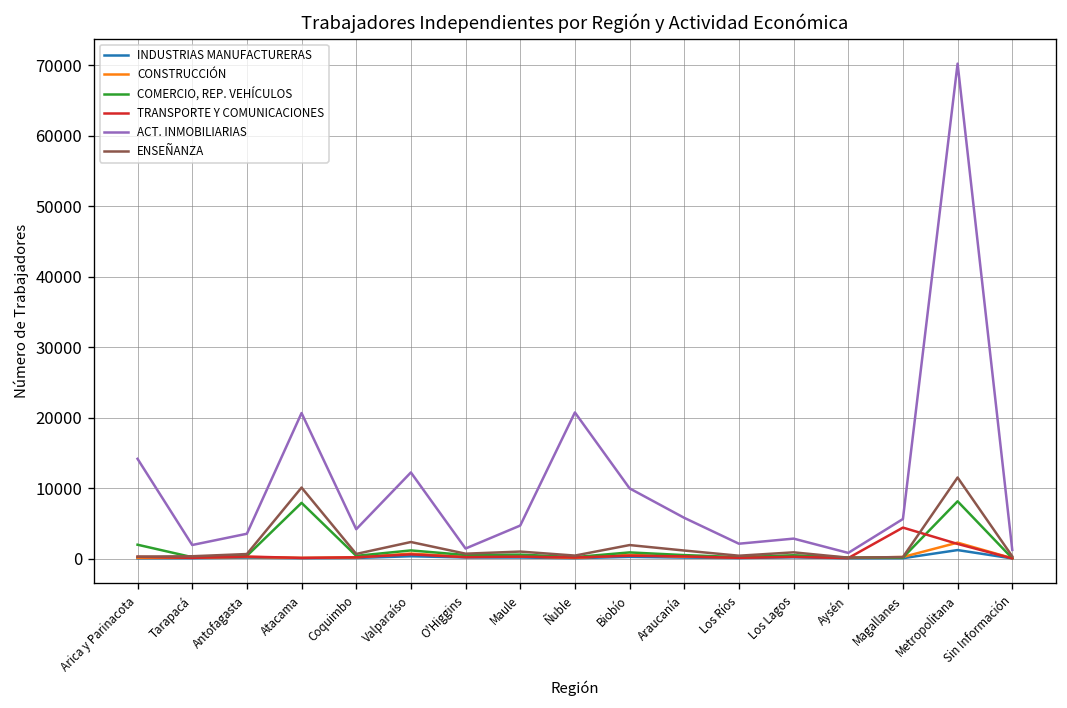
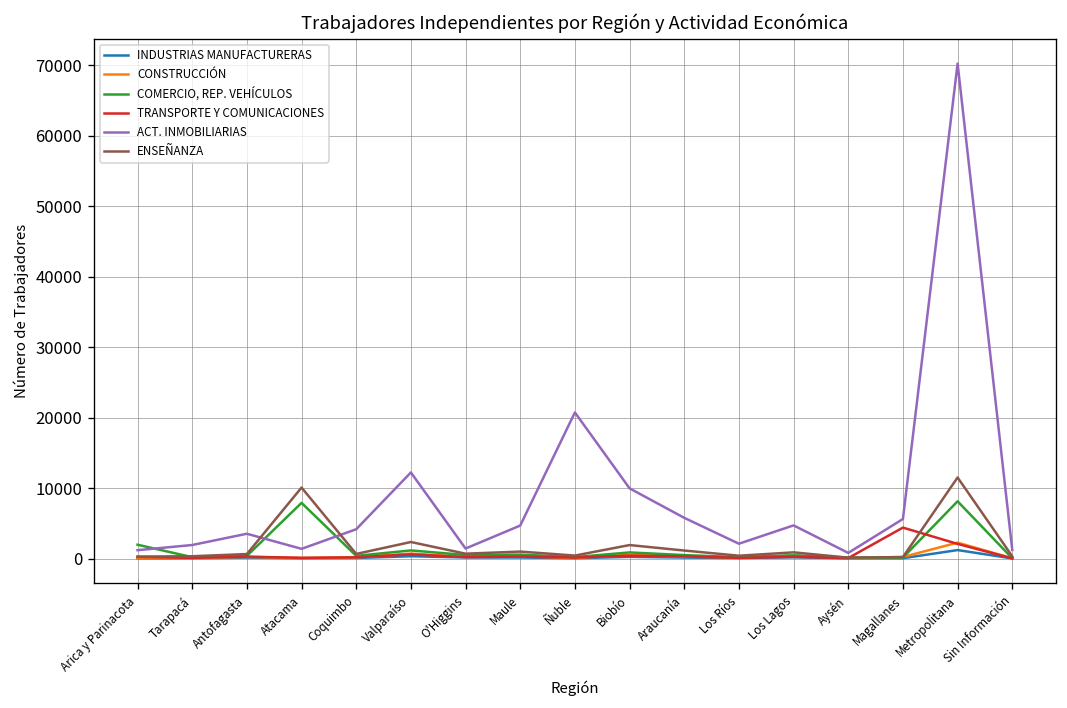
ACT. INMOBILIARIAS, Arica y Parinacota: 14000 -> 1000
ACT. INMOBILIARIAS, Atacama: 21000 -> 1000
ACT. INMOBILIARIAS, Los Lagos: 3000 -> 5000
